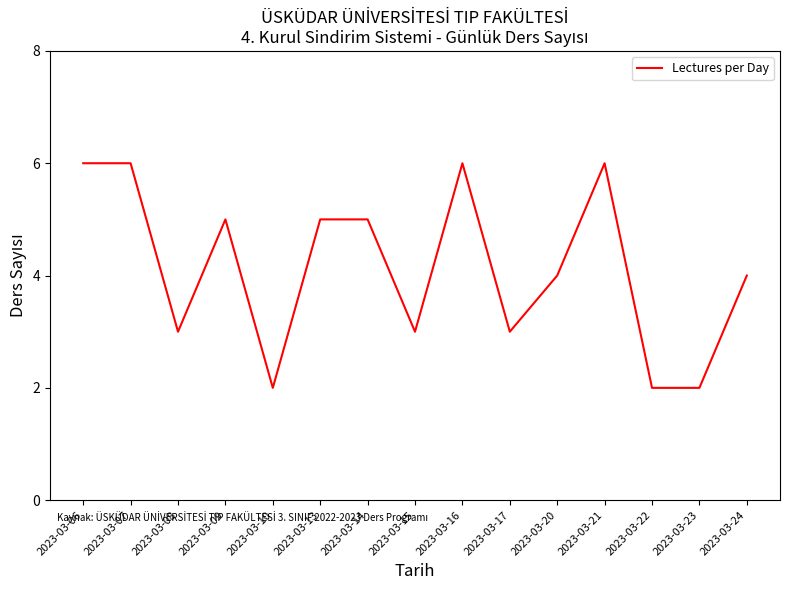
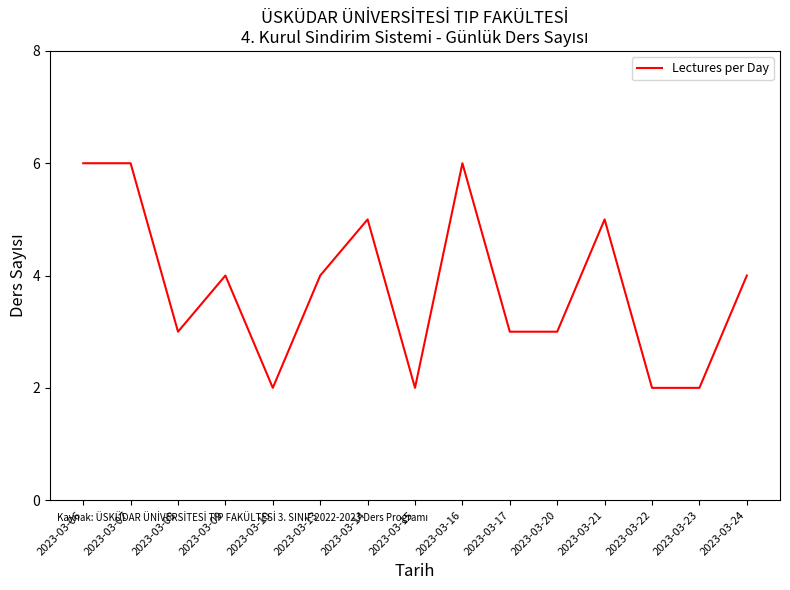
2023-03-09: 5 -> 4
2023-03-13: 5 -> 4
2023-03-15: 3 -> 2
2023-03-20: 4 -> 3
2023-03-21: 6 -> 5
